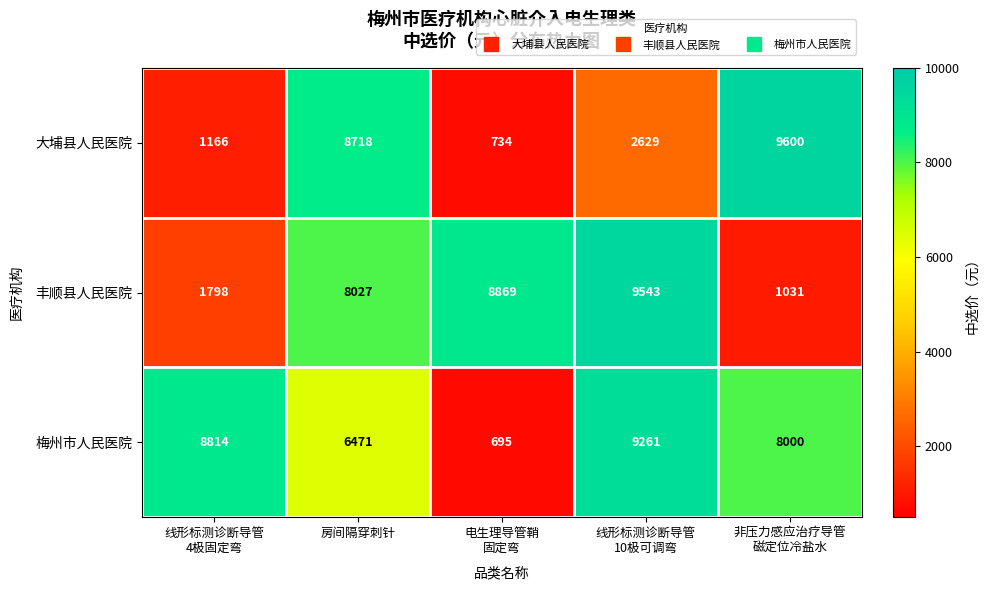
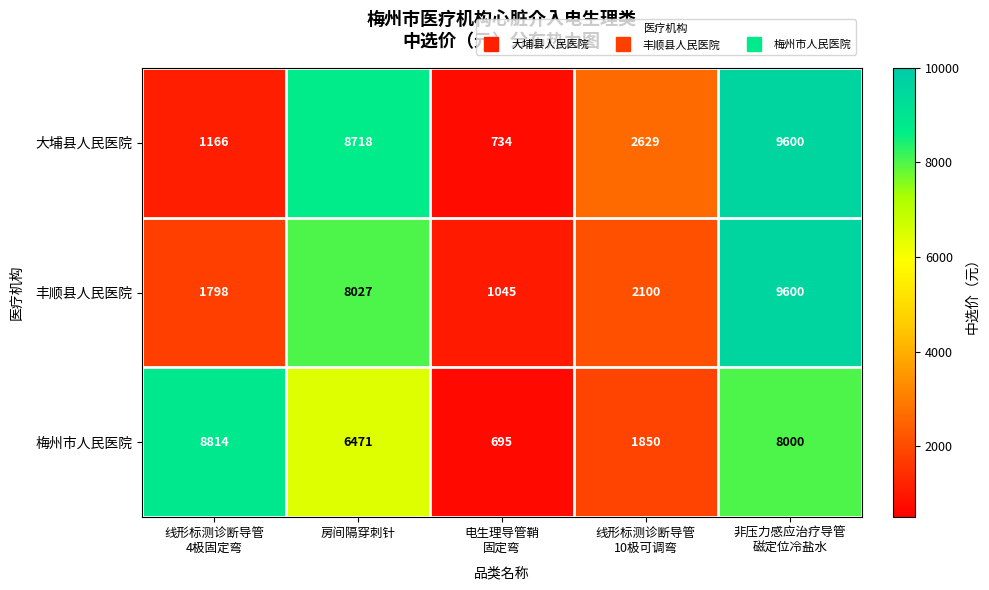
丰顺县人民医院, 电生理导管鞘 固定弯: 8869 -> 1045
丰顺县人民医院, 线形标测诊断导管 10极可调弯: 9543 -> 2100
丰顺县人民医院, 非压力感应治疗导管 磁定位冷盐水: 1031 -> 9600
梅州市人民医院, 线形标测诊断导管 10极可调弯: 9261 -> 1850
